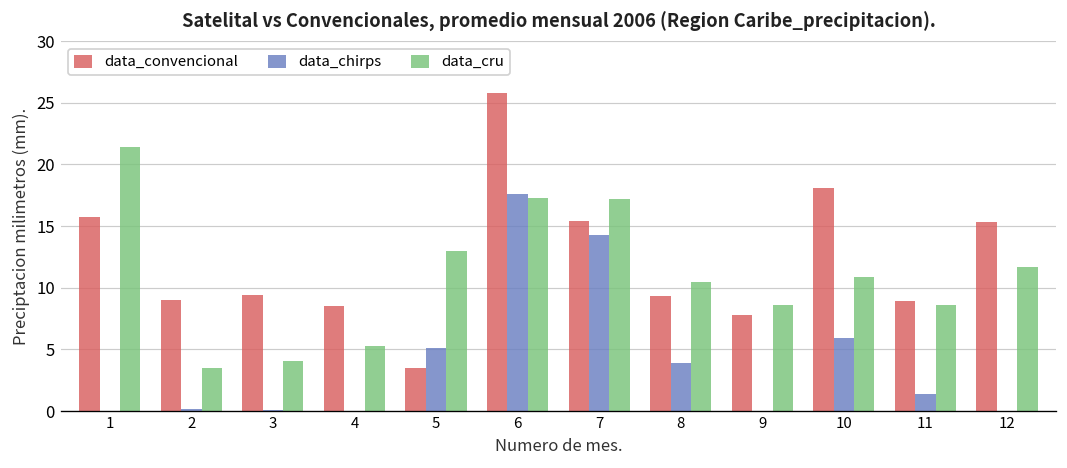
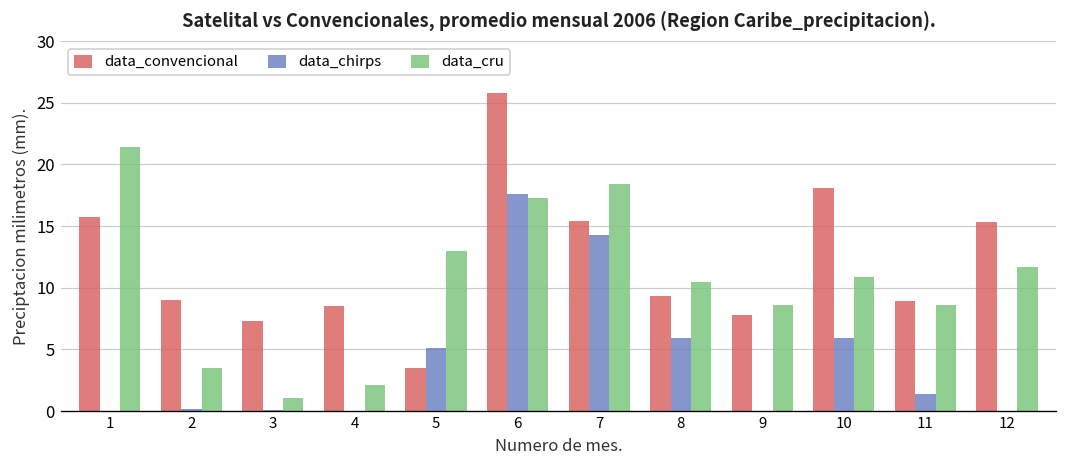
data_convencional, 3: 9.4 -> 7.3
data_cru, 3: 4.1 -> 1.1
data_cru, 4: 5.3 -> 2.1
data_cru, 7: 17.2 -> 18.4
data_chirps, 8: 3.9 -> 5.9
